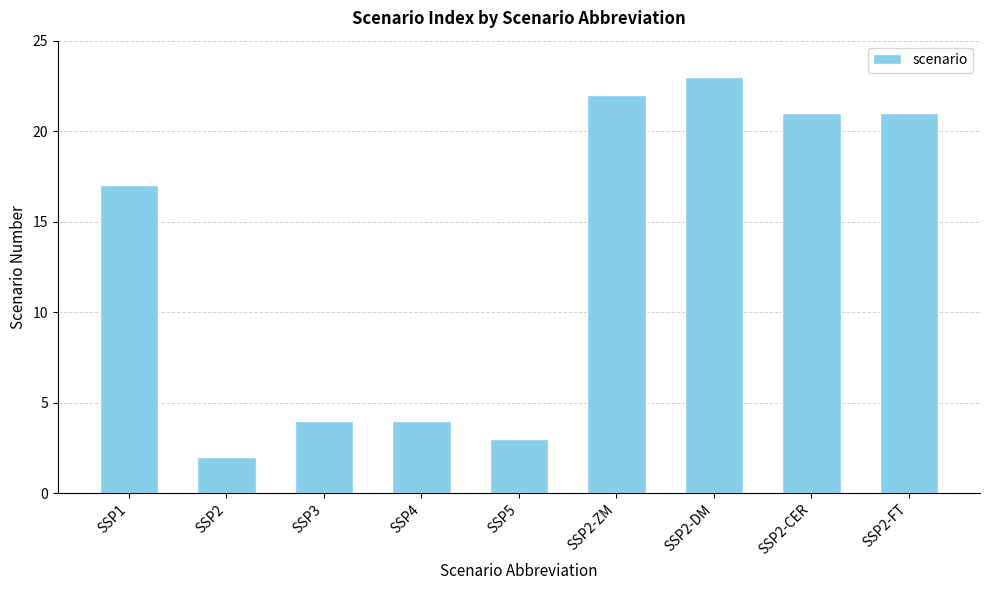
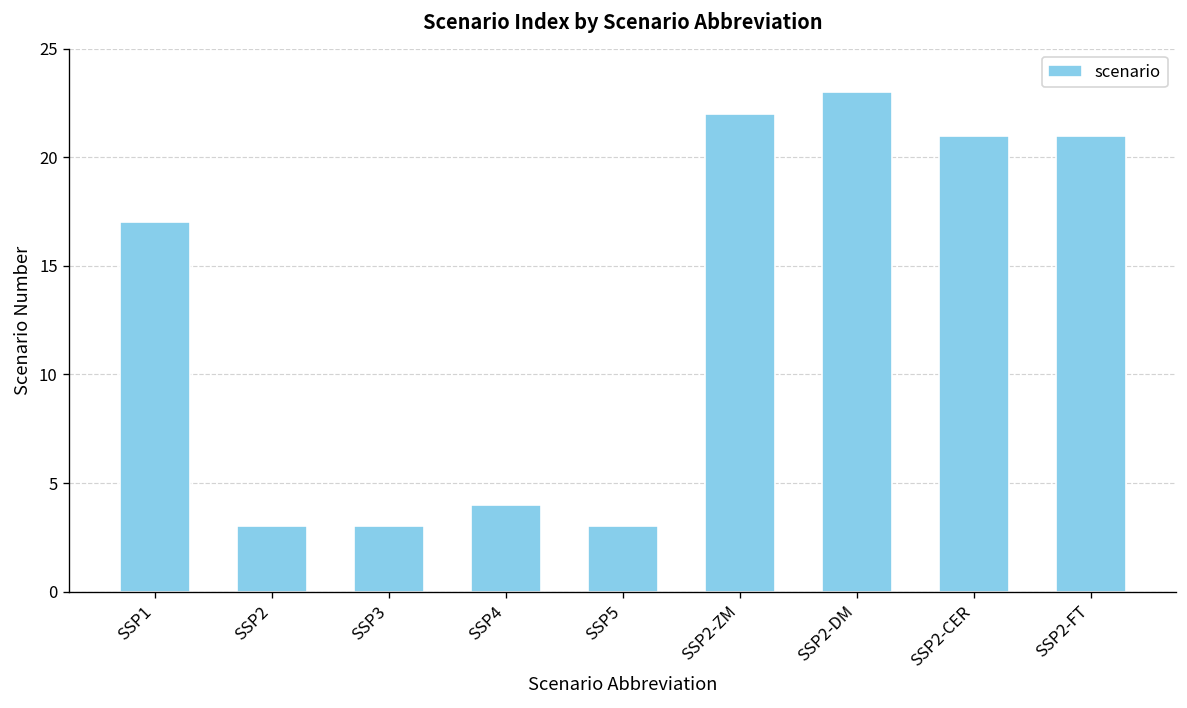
SSP2: 2 -> 3
SSP3: 4 -> 3
